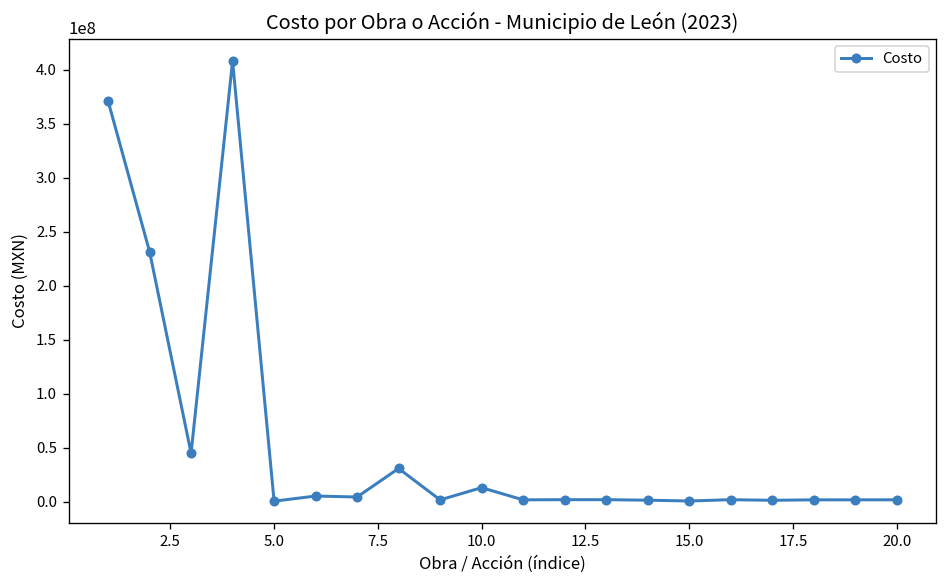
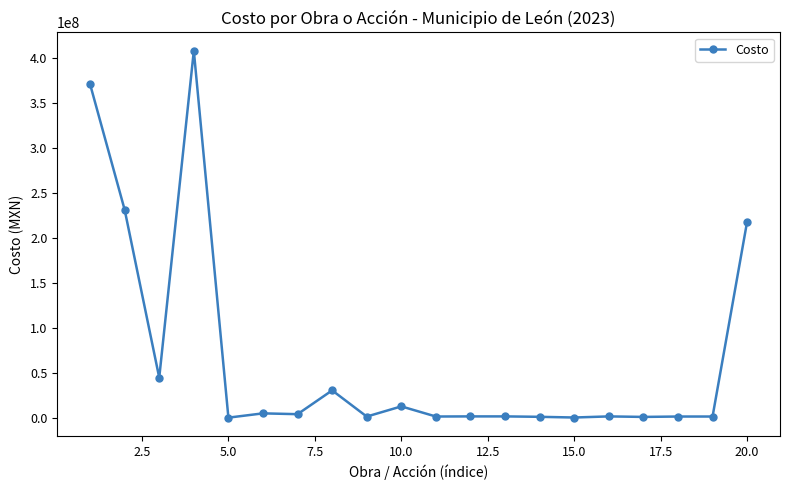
20.0: 0 -> 220000000
